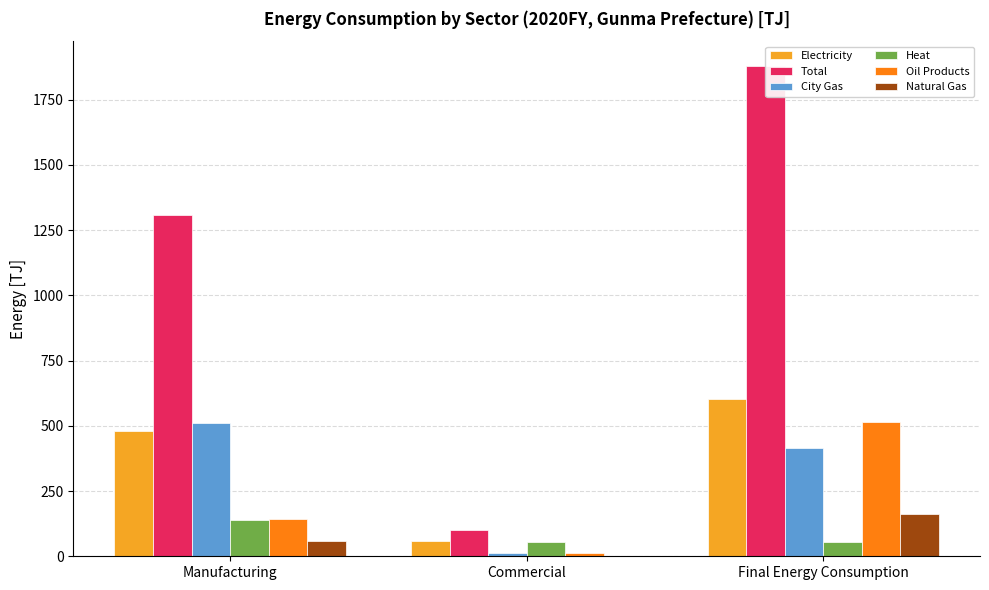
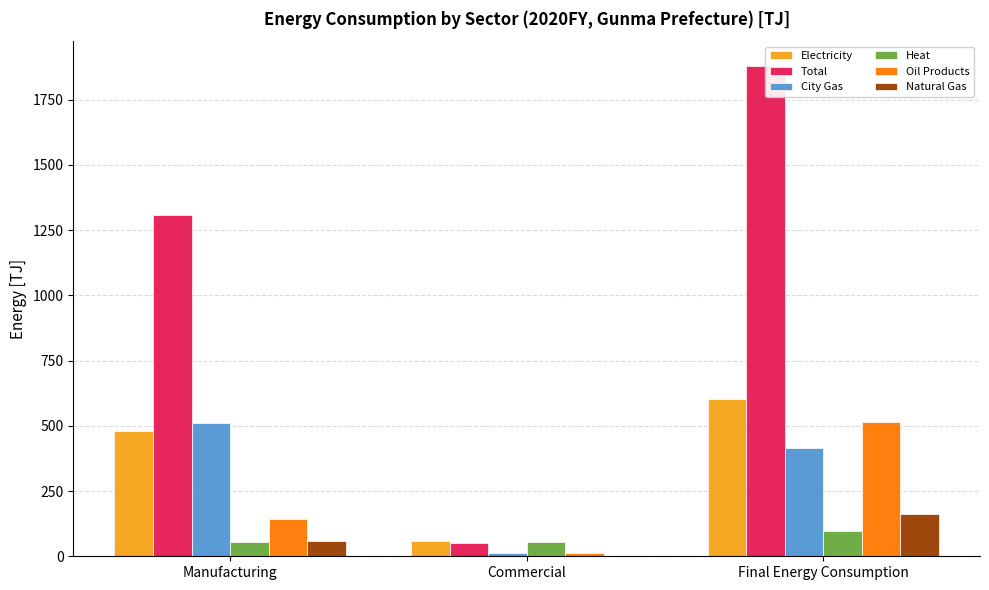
Heat, Manufacturing: 140 -> 50
Total, Commercial: 100 -> 50
Heat, Final Energy Consumption: 50 -> 100
